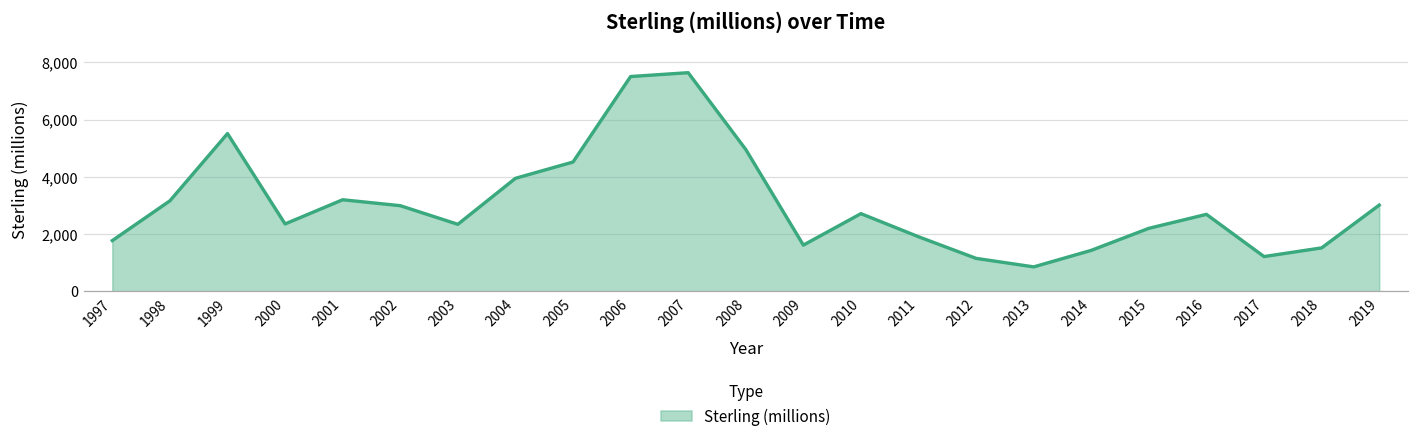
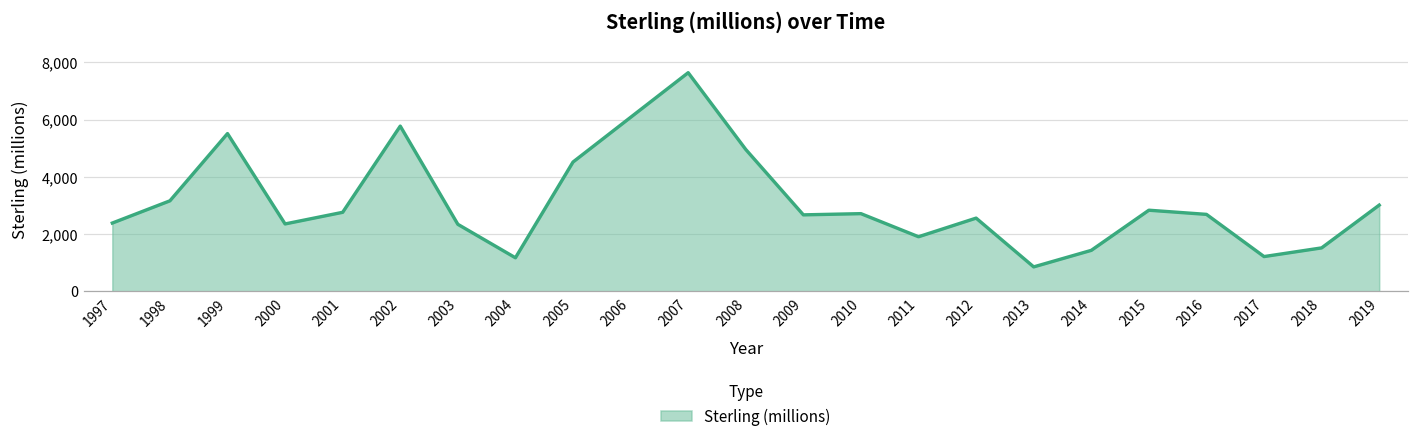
1997: 1,800 -> 2,400
2001: 3,200 -> 2,800
2002: 3,000 -> 5,800
2004: 3,900 -> 1,200
2006: 7,500 -> 6,100
2009: 1,600 -> 2,700
2012: 1,200 -> 2,600
2015: 2,200 -> 2,800
